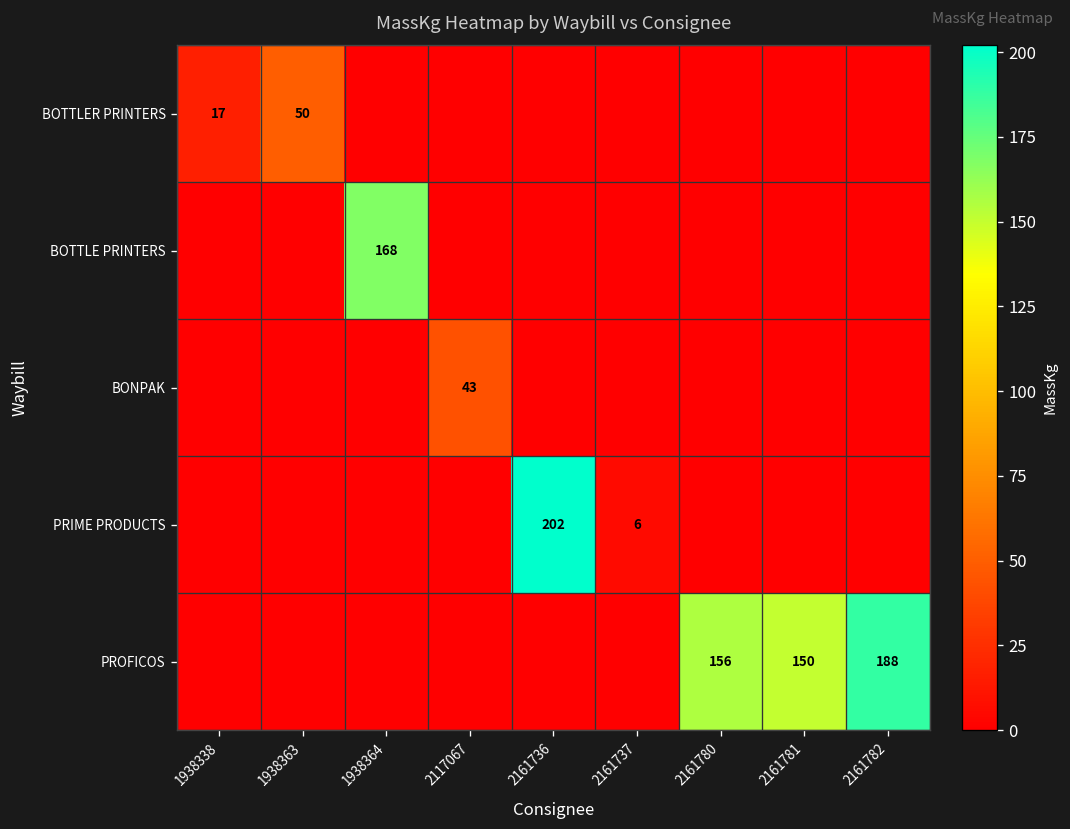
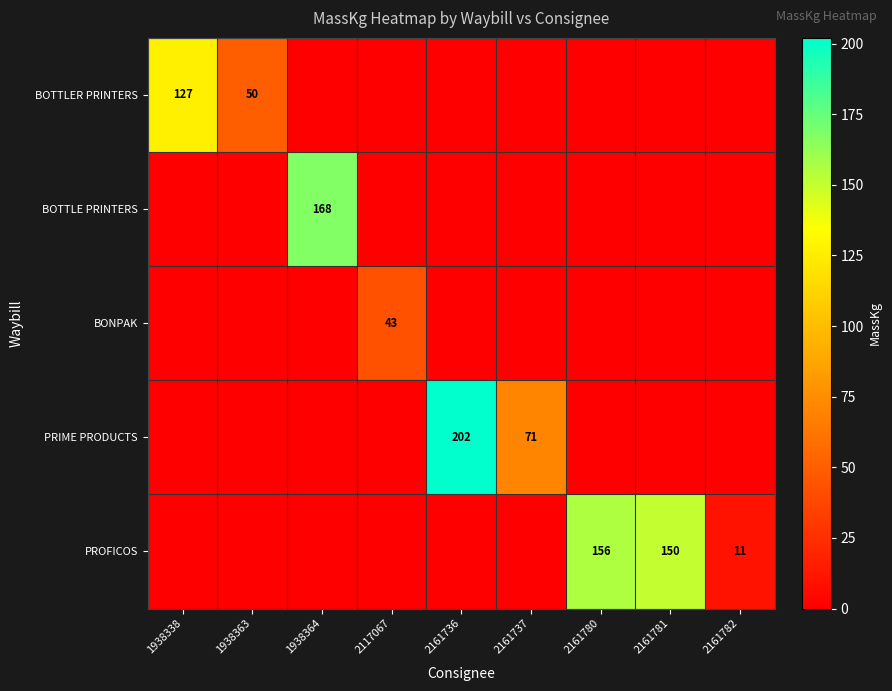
BOTTLER PRINTERS, 1938338: 17 -> 127
PRIME PRODUCTS, 2161737: 6 -> 71
PROFICOS, 2161782: 188 -> 11
